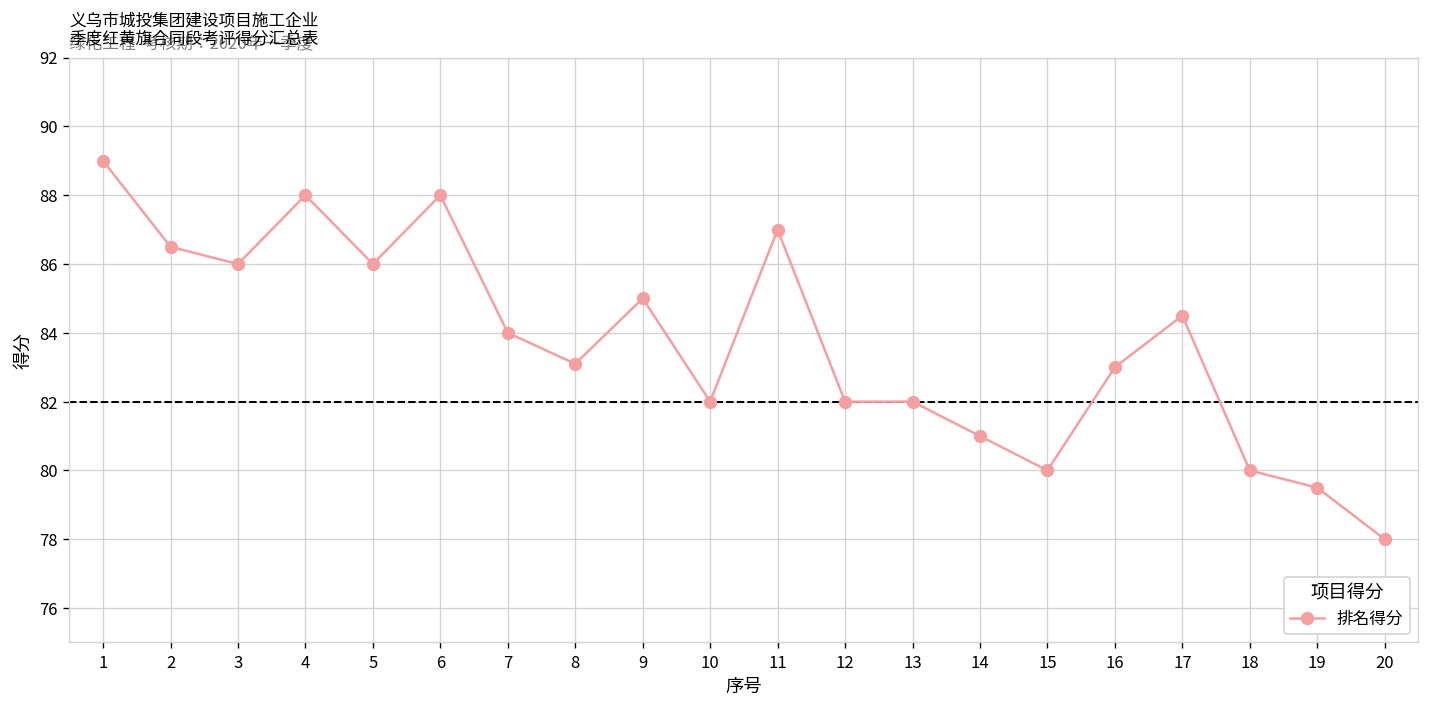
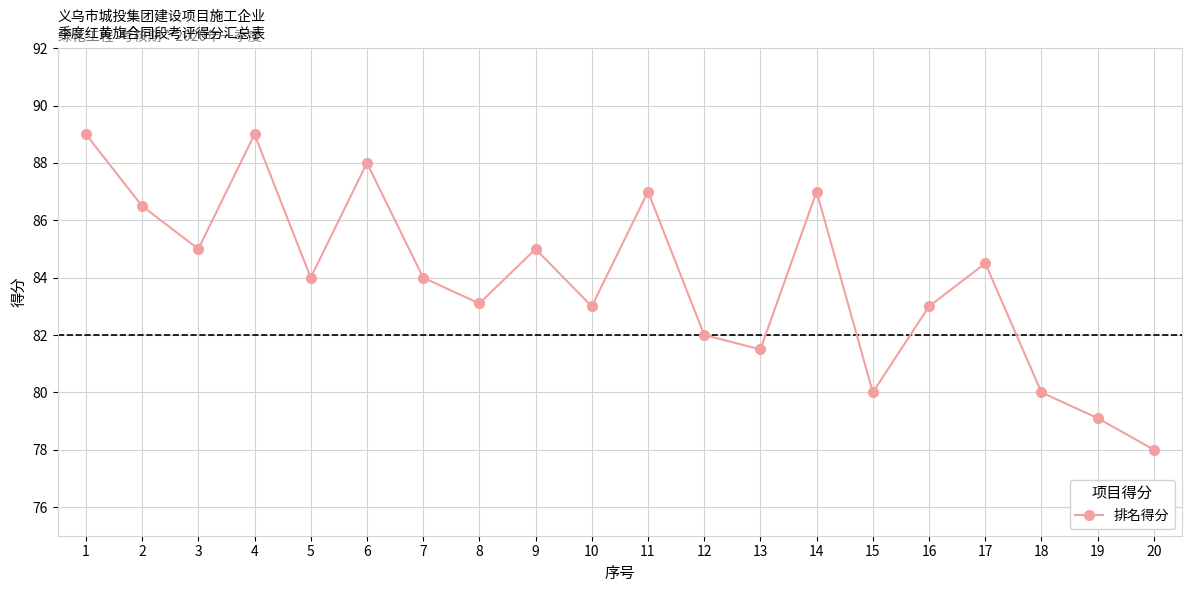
3: 86 -> 85
4: 88 -> 89
5: 86 -> 84
10: 82 -> 83
13: 82.0 -> 81.5
14: 81 -> 87
19: 79.5 -> 79.1
